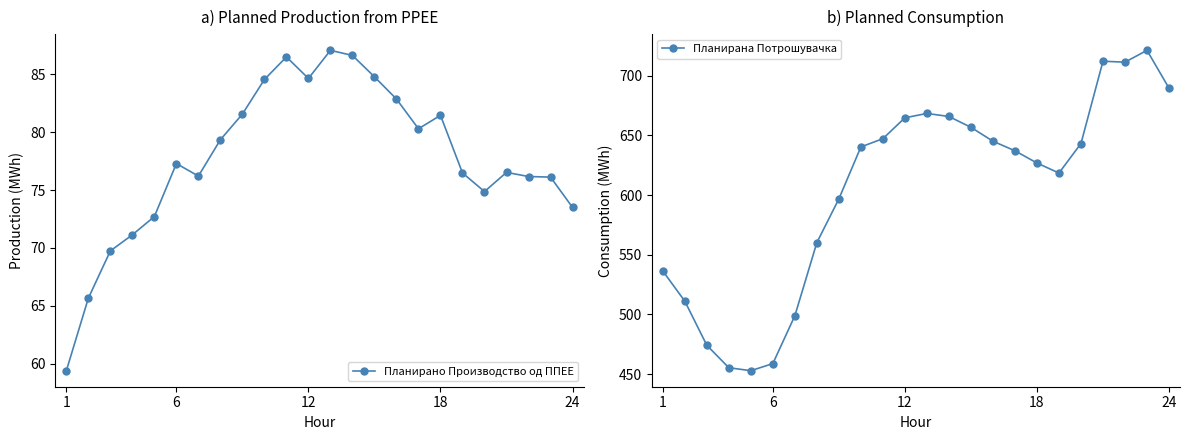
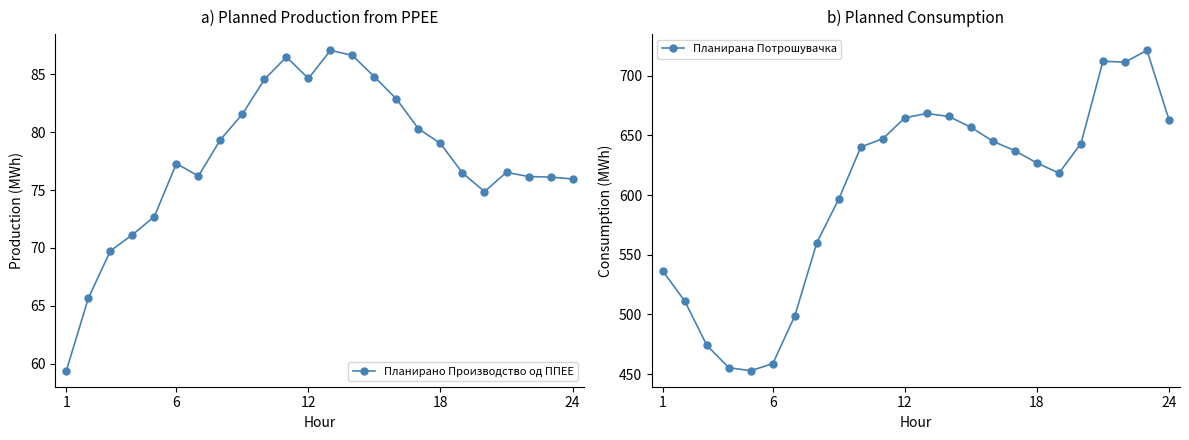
a) Planned Production from PPEE, 18: 81.5 -> 79.0
a) Planned Production from PPEE, 24: 73.5 -> 76.0
b) Planned Consumption, 24: 690 -> 663
